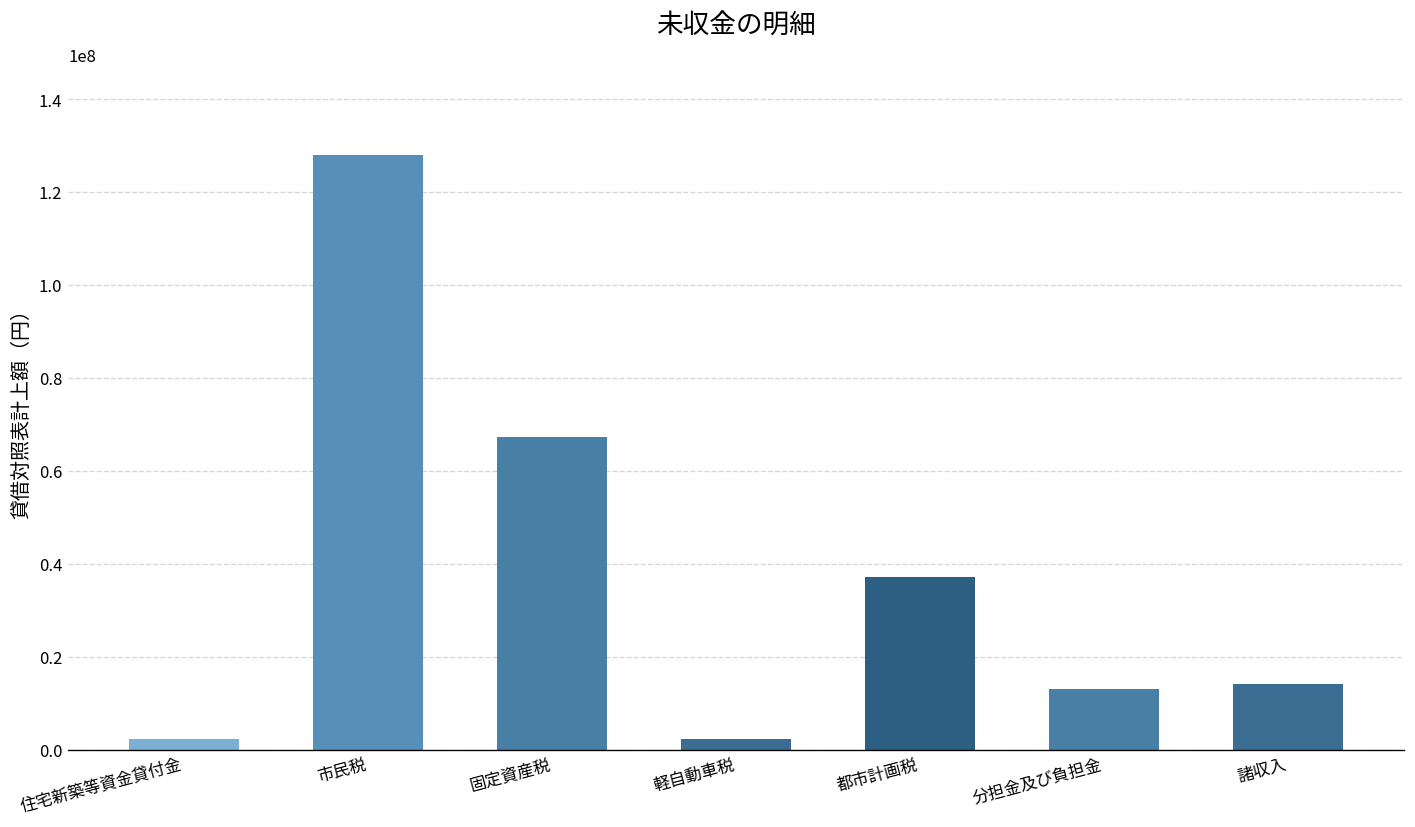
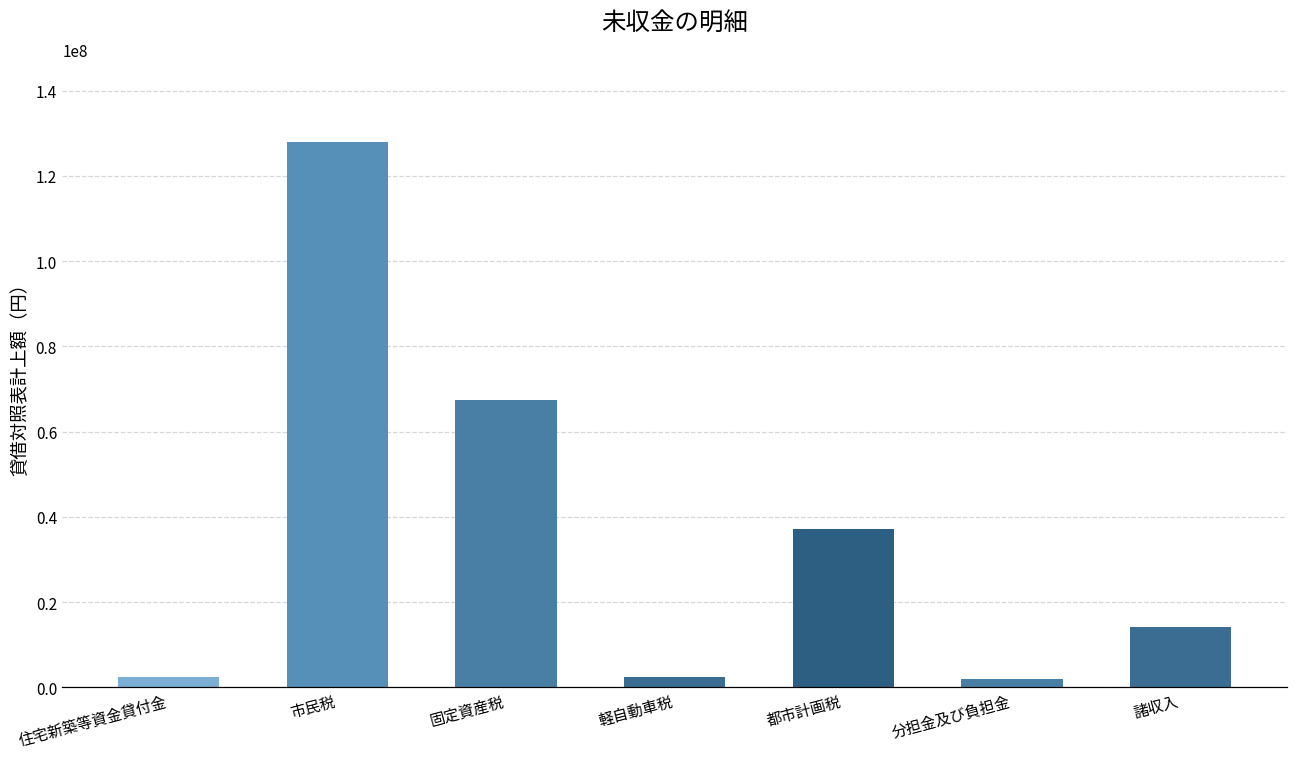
分担金及び負担金: 13000000 -> 2000000
